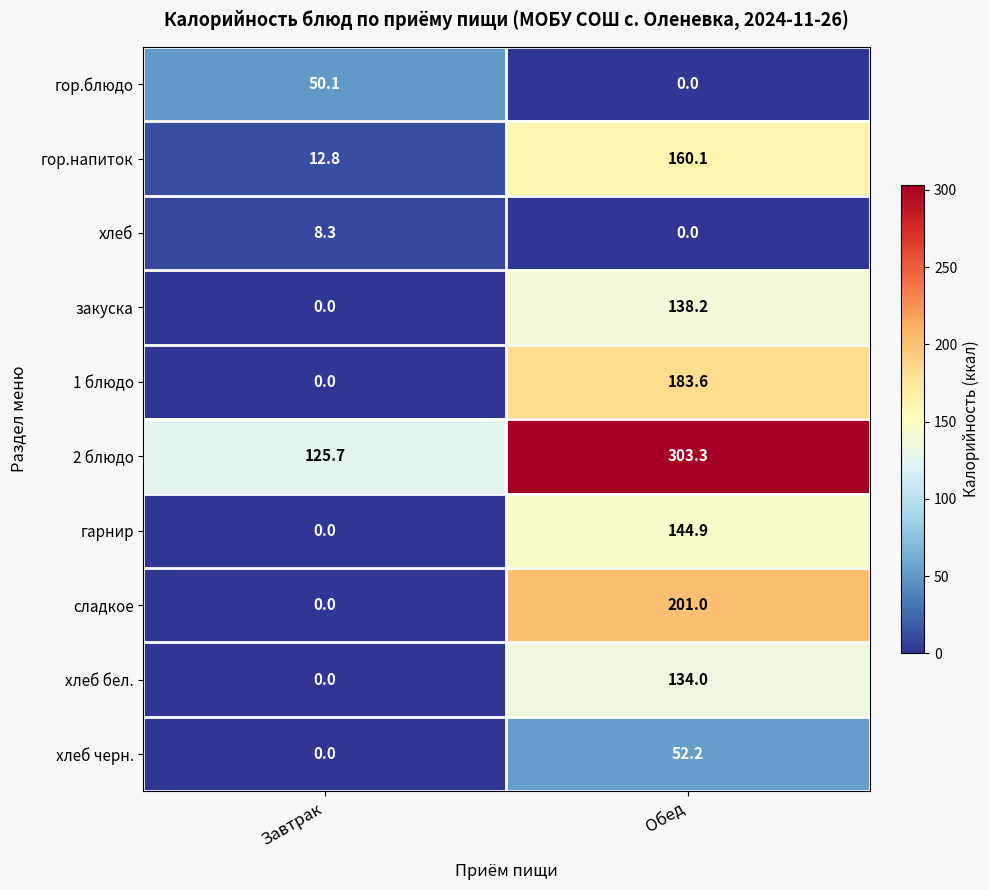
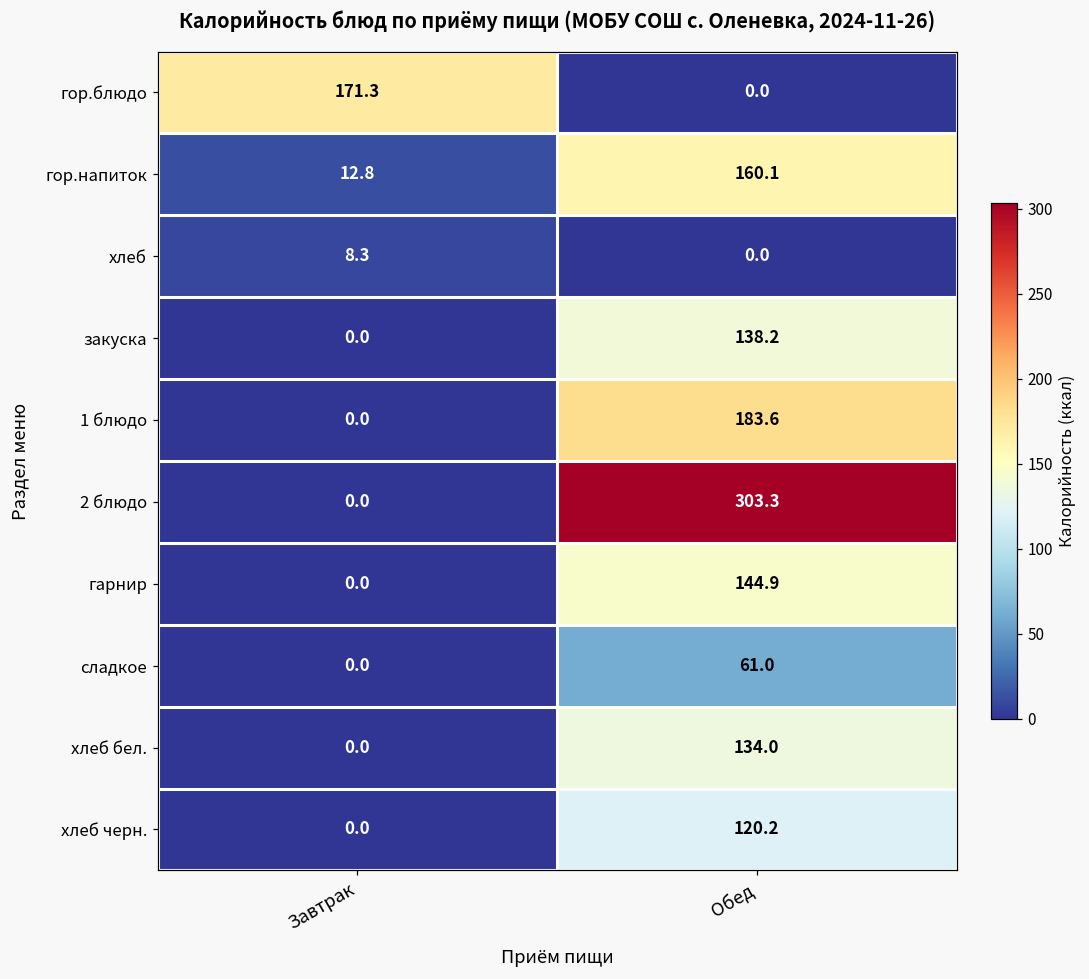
гор.блюдо, Завтрак: 50.1 -> 171.3
2 блюдо, Завтрак: 125.7 -> 0.0
сладкое, Обед: 201.0 -> 61.0
хлеб черн., Обед: 52.2 -> 120.2
